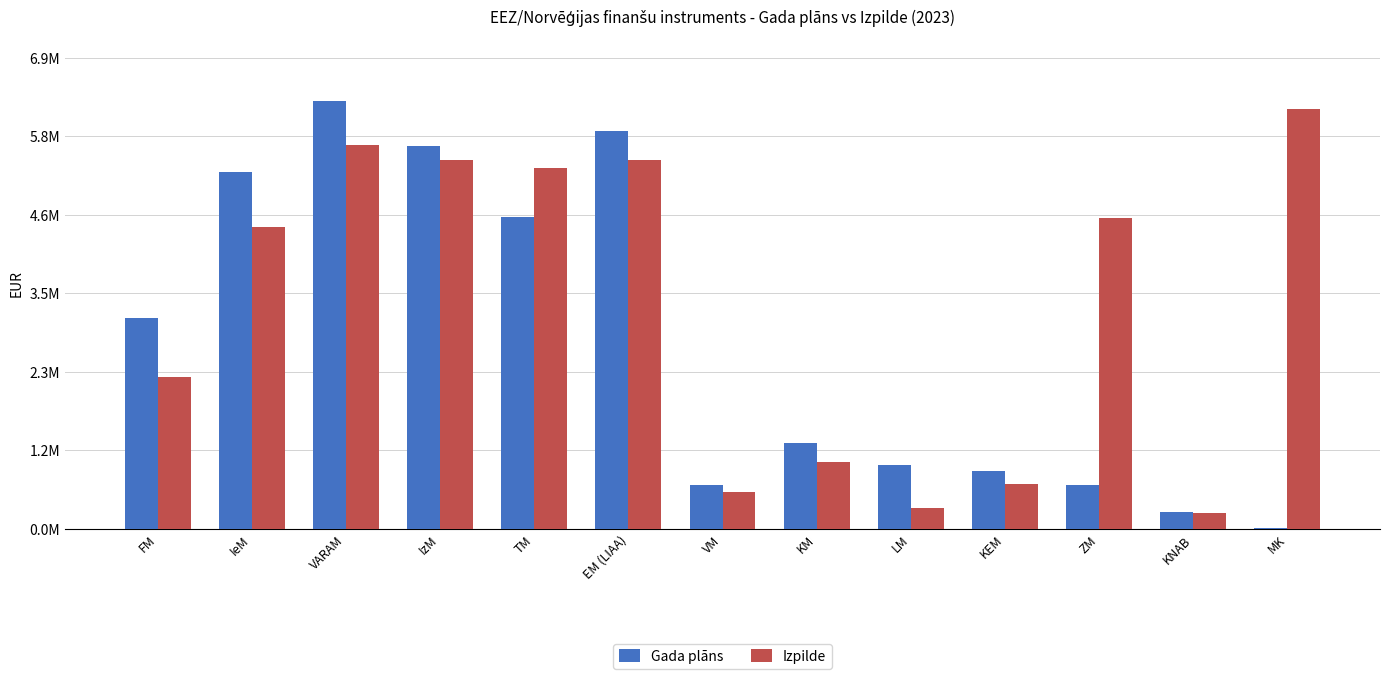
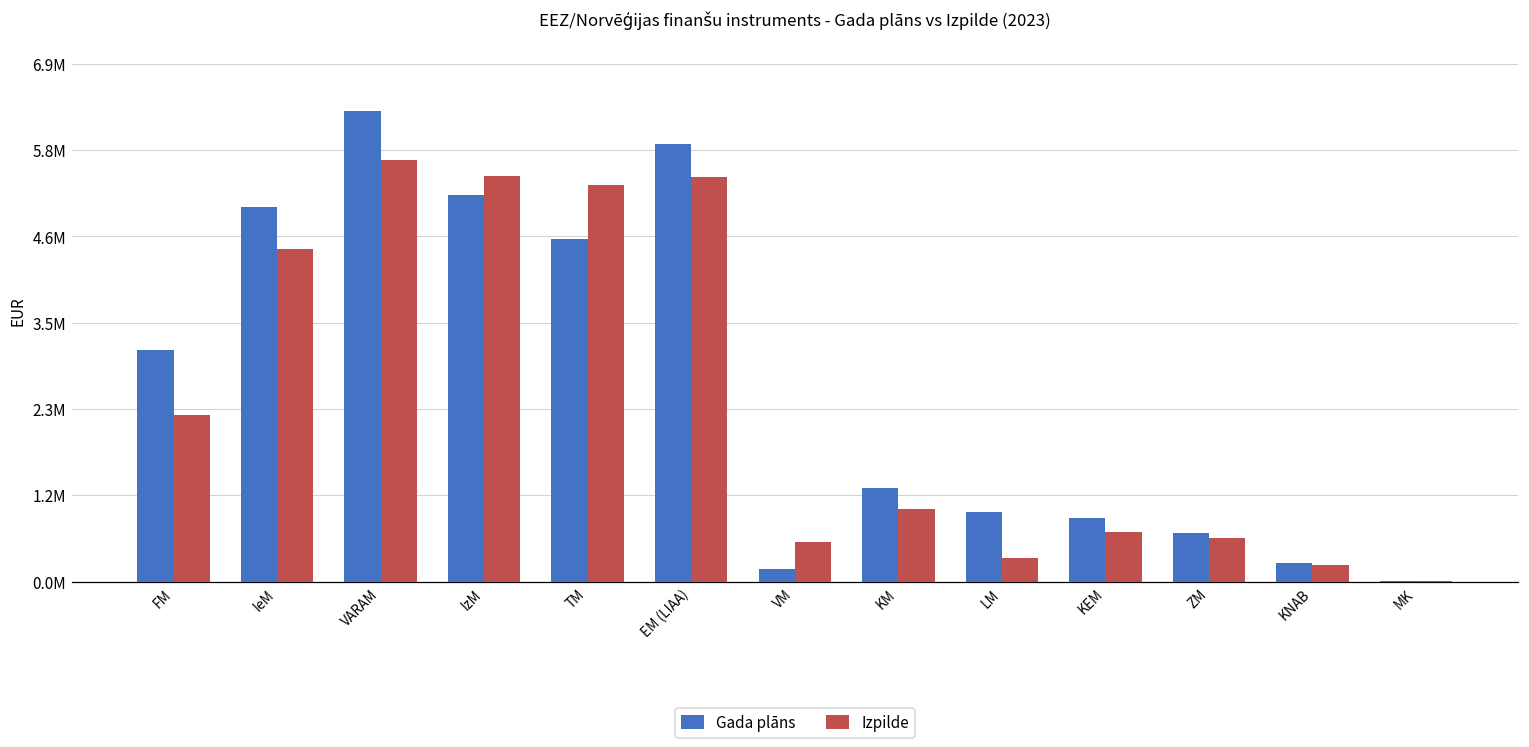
Gada plāns, IeM: 5300000 -> 5000000
Gada plāns, IzM: 5600000 -> 5200000
Gada plāns, VM: 600000 -> 200000
Izpilde, ZM: 4600000 -> 600000
Izpilde, MK: 6200000 -> 0
